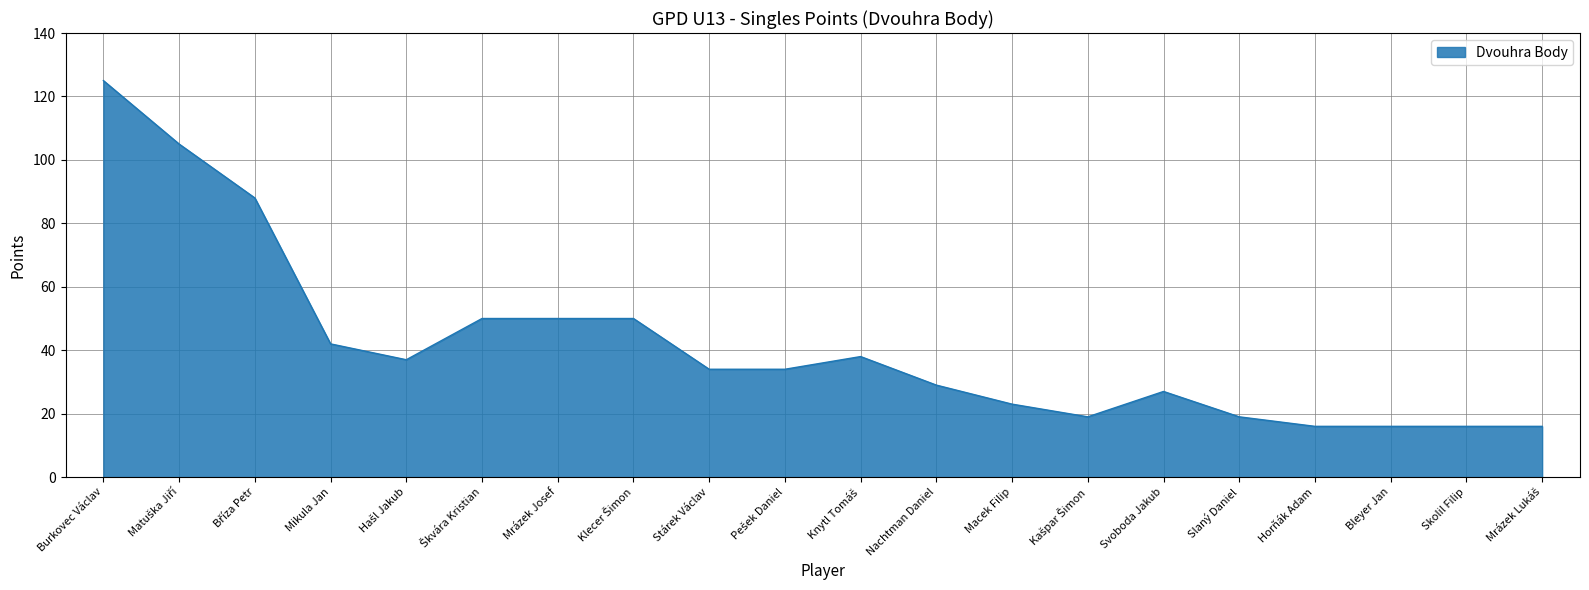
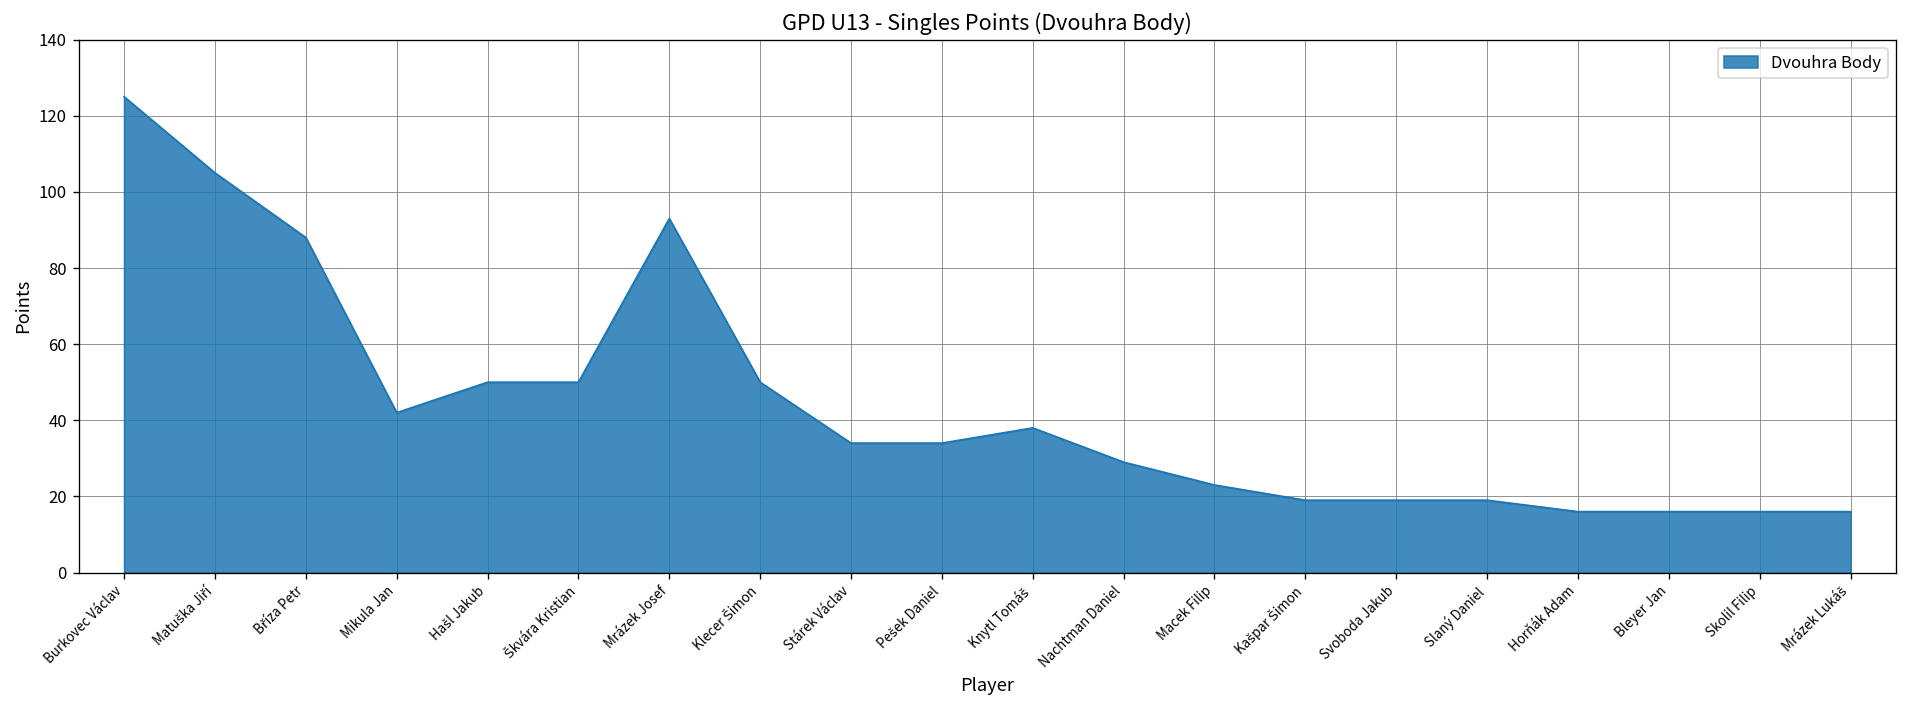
Hašl Jakub: 37 -> 50
Mrázek Josef: 50 -> 93
Svoboda Jakub: 27 -> 19
